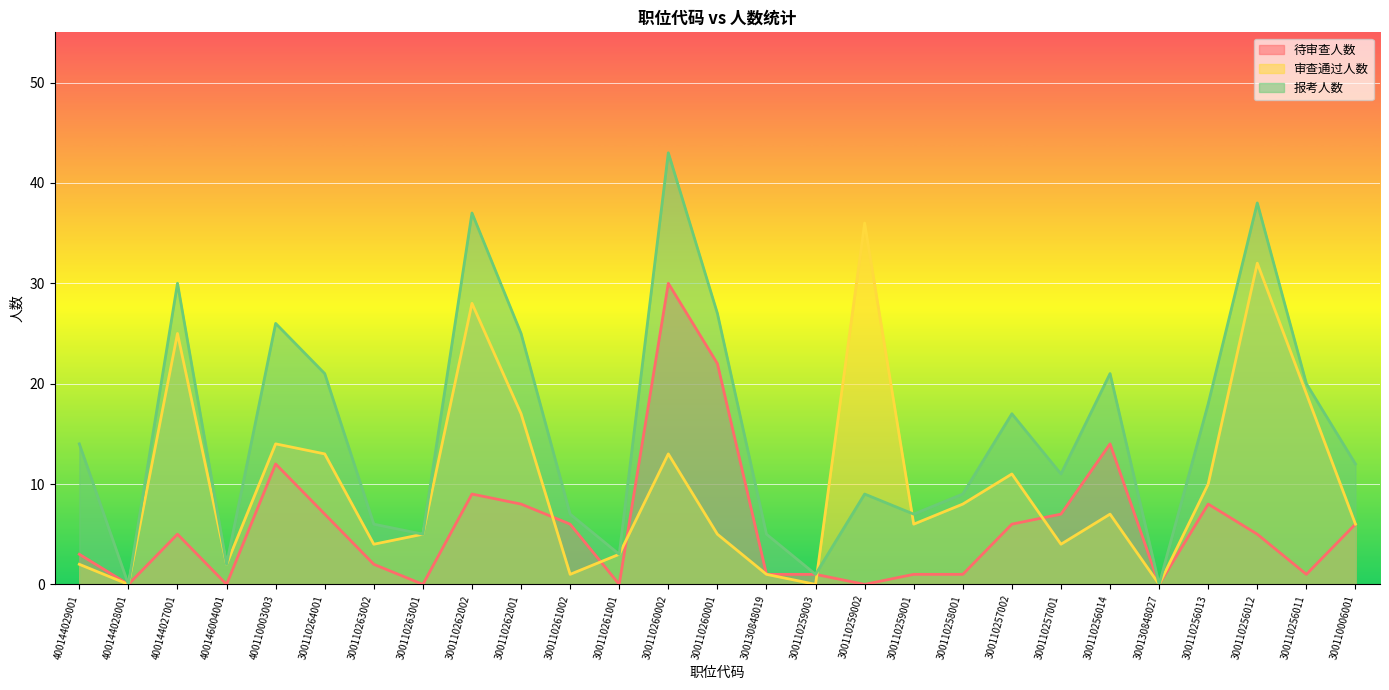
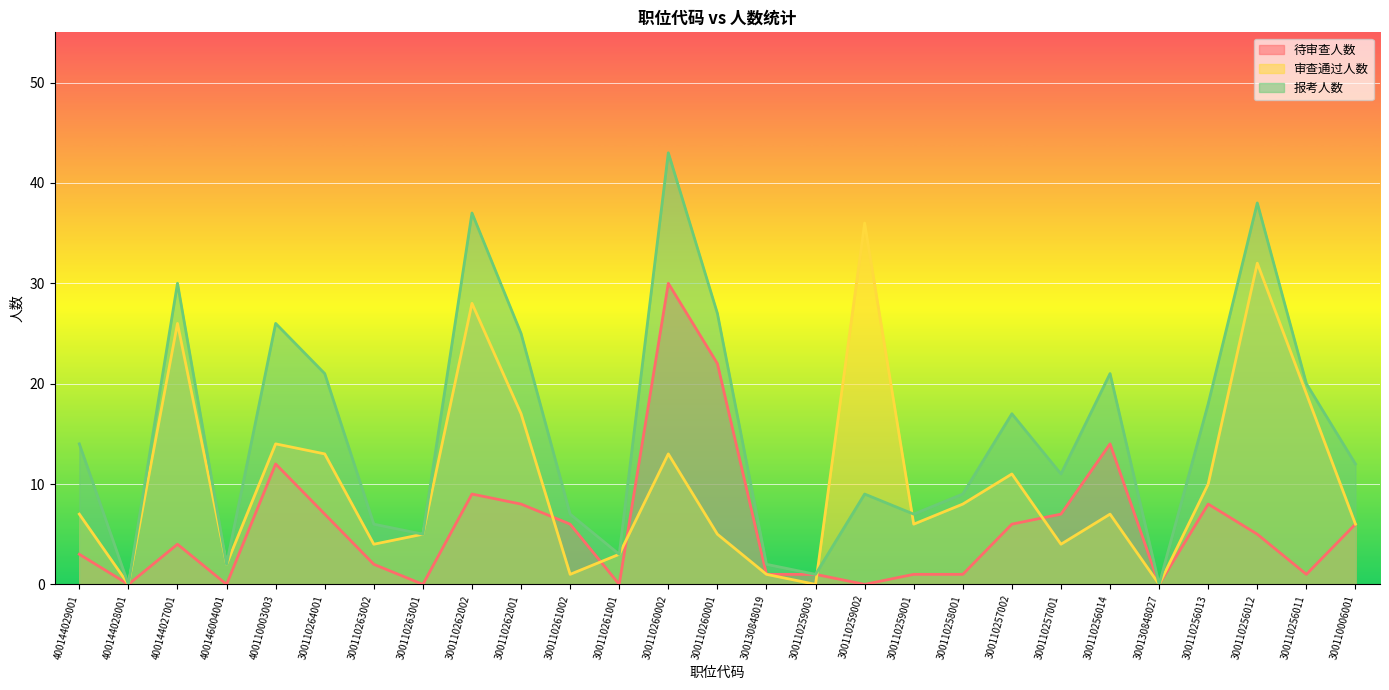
审查通过人数, 400144029001: 2 -> 7
待审查人数, 400144027001: 5 -> 4
审查通过人数, 400144027001: 25 -> 26
报考人数, 300130848019: 5 -> 2
